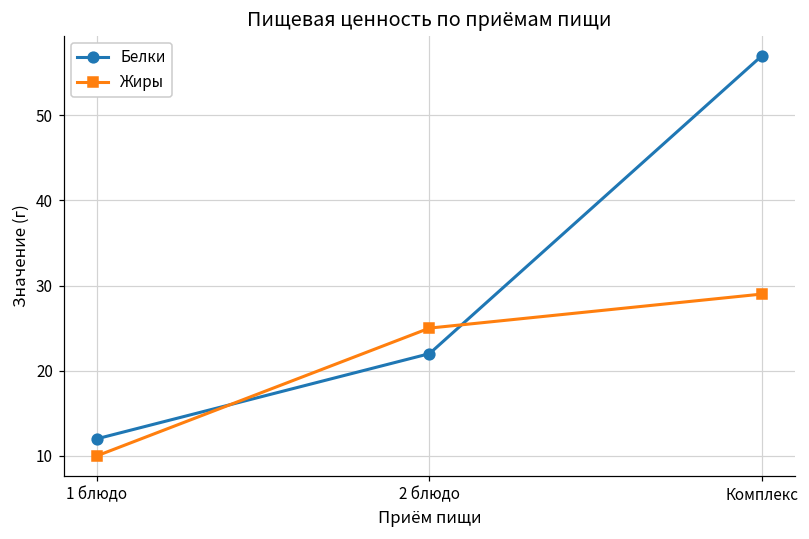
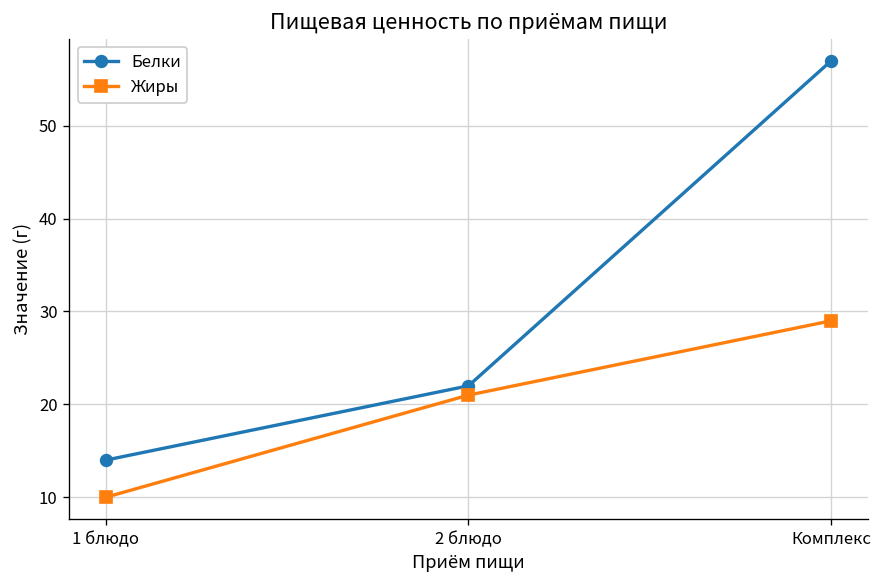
Белки, 1 блюдо: 12 -> 14
Жиры, 2 блюдо: 25 -> 21
